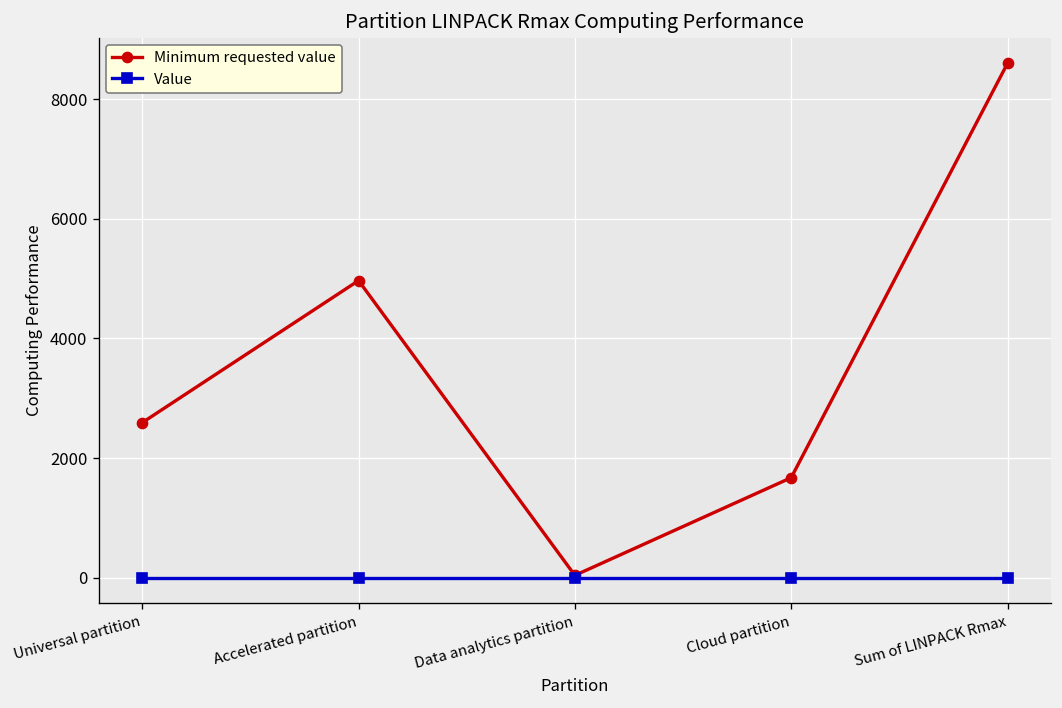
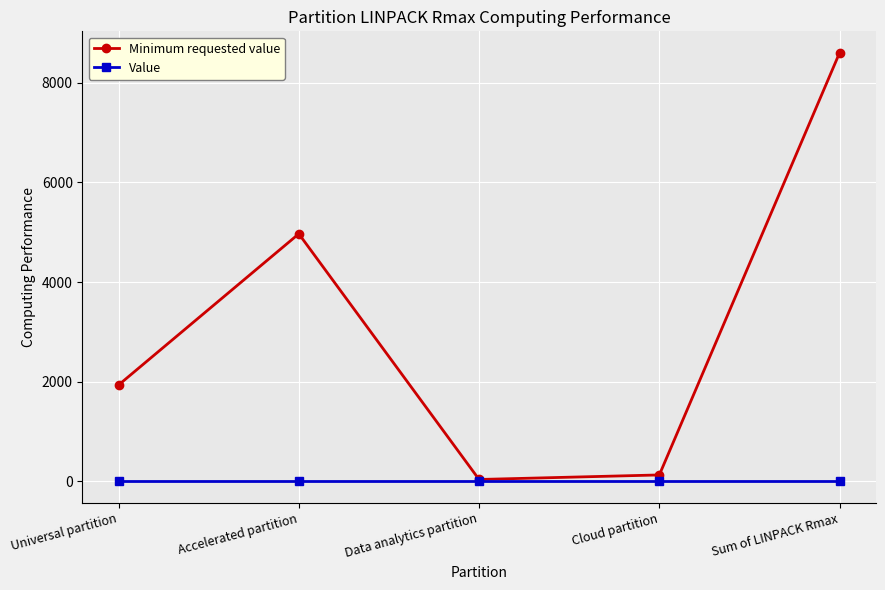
Minimum requested value, Universal partition: 2600 -> 1900
Minimum requested value, Cloud partition: 1700 -> 100
